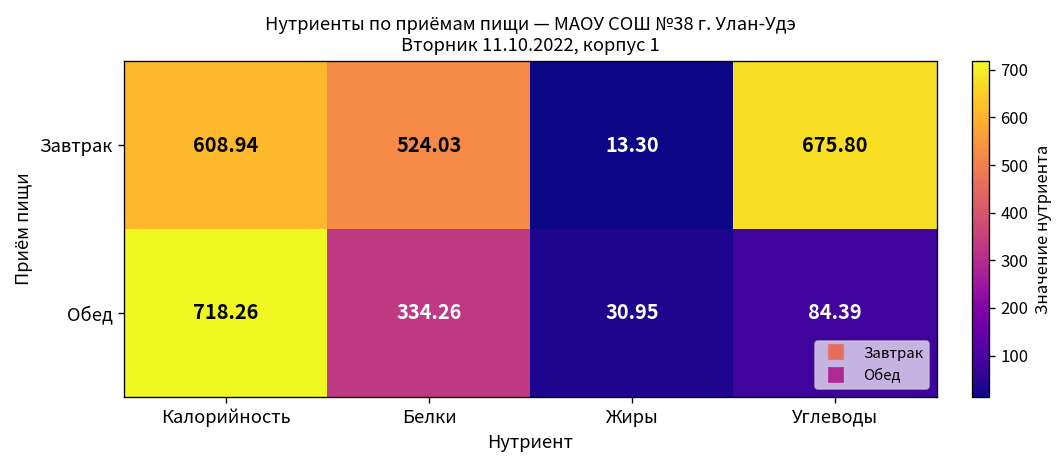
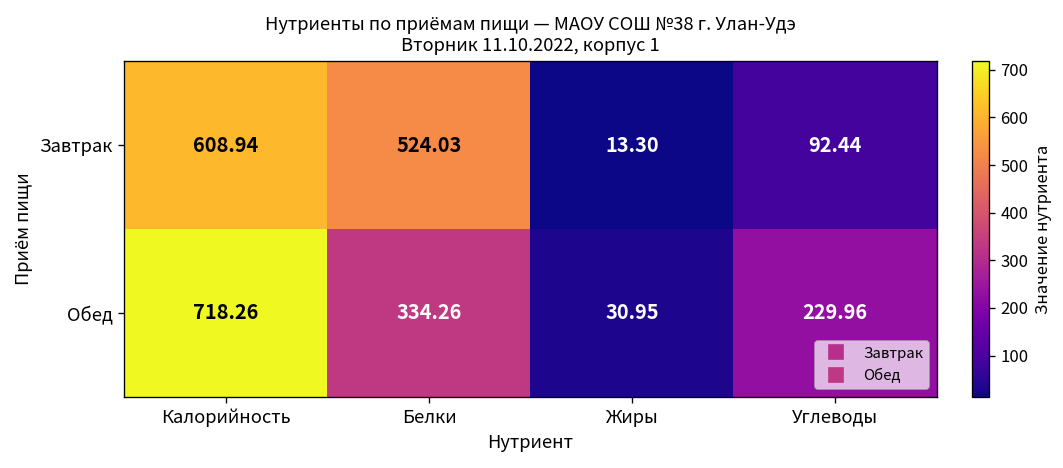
Завтрак, Углеводы: 675.80 -> 92.44
Обед, Углеводы: 84.39 -> 229.96
